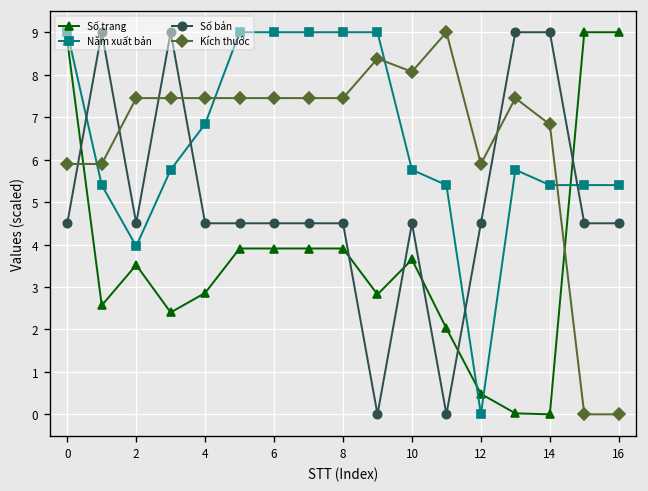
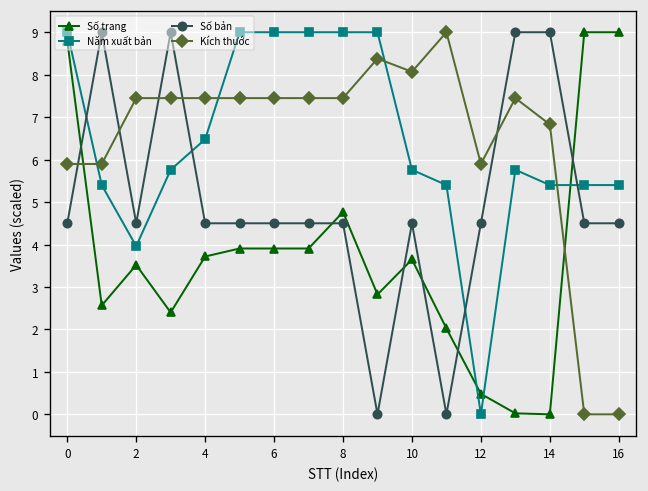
Số trang, 4: 2.9 -> 3.7
Năm xuất bản, 4: 6.8 -> 6.5
Số trang, 8: 3.9 -> 4.8
